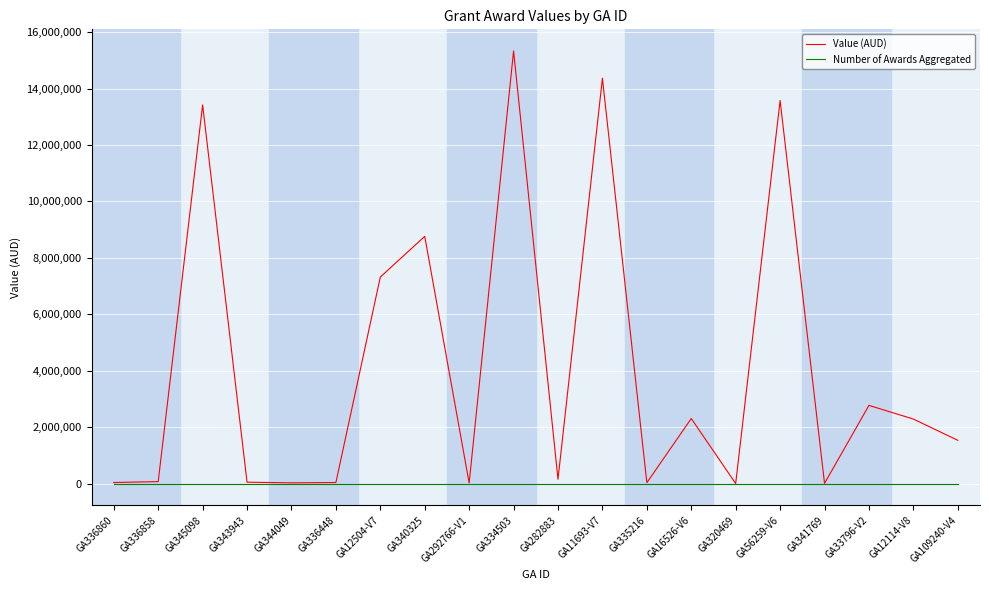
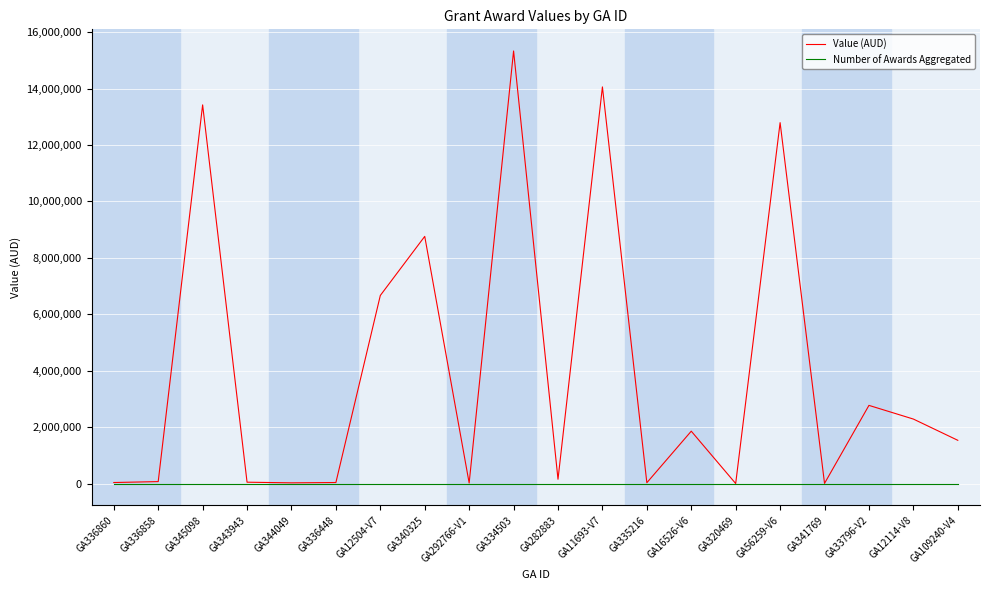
Value (AUD), GA12504-V7: 7,300,000 -> 6,700,000
Value (AUD), GA11693-V7: 14,400,000 -> 14,100,000
Value (AUD), GA16526-V6: 2,300,000 -> 1,900,000
Value (AUD), GA56259-V6: 13,600,000 -> 12,800,000
